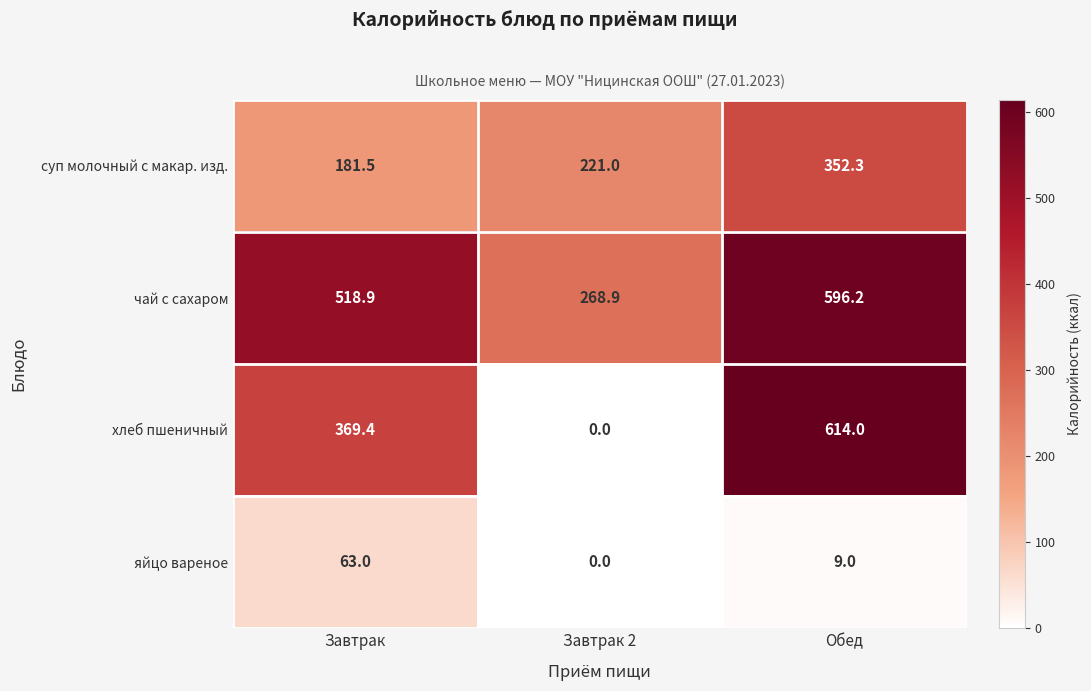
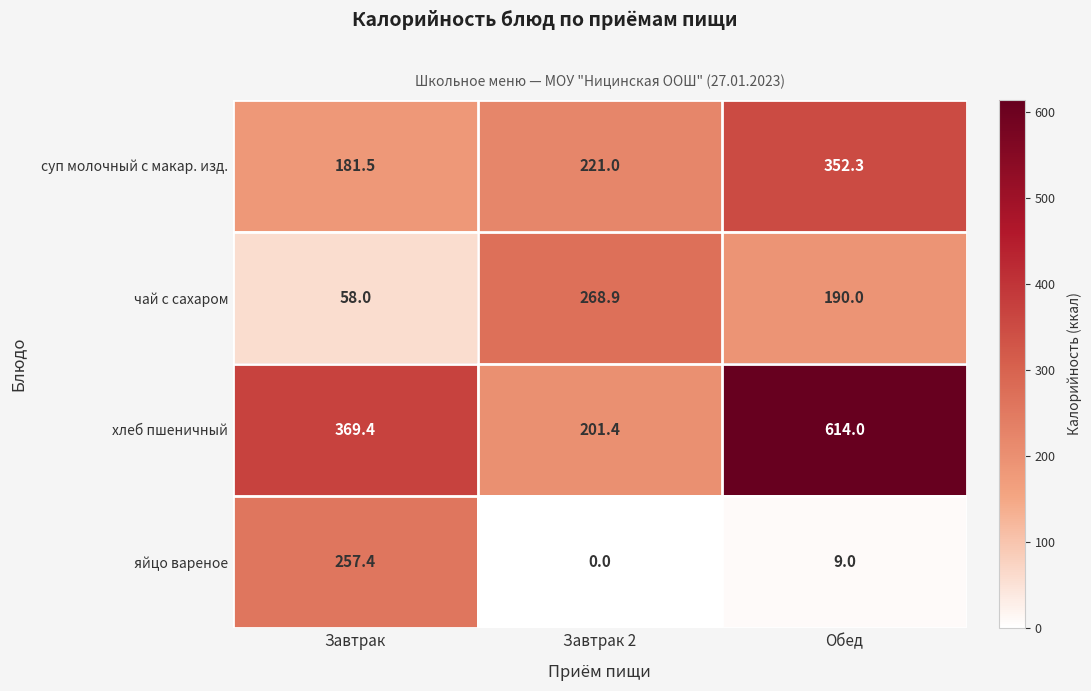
чай с сахаром, Завтрак: 518.9 -> 58.0
чай с сахаром, Обед: 596.2 -> 190.0
хлеб пшеничный, Завтрак 2: 0.0 -> 201.4
яйцо вареное, Завтрак: 63.0 -> 257.4
